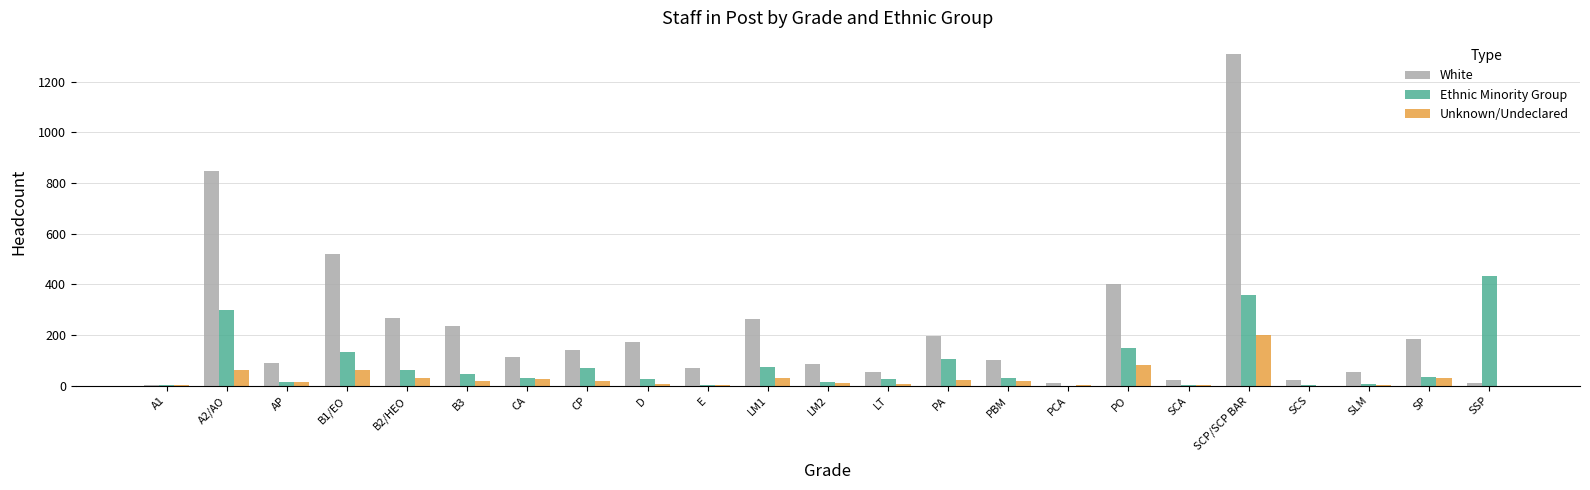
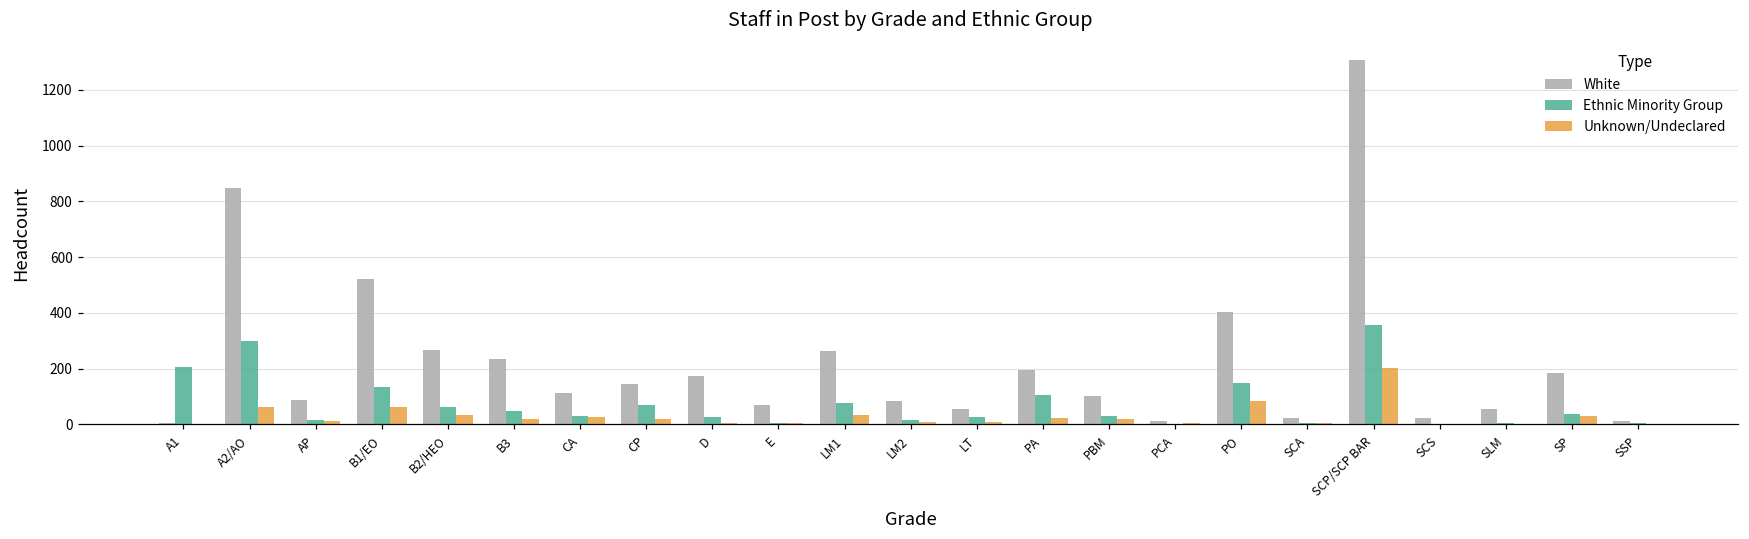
Ethnic Minority Group, A1: 0 -> 210
Ethnic Minority Group, SSP: 430 -> 0
